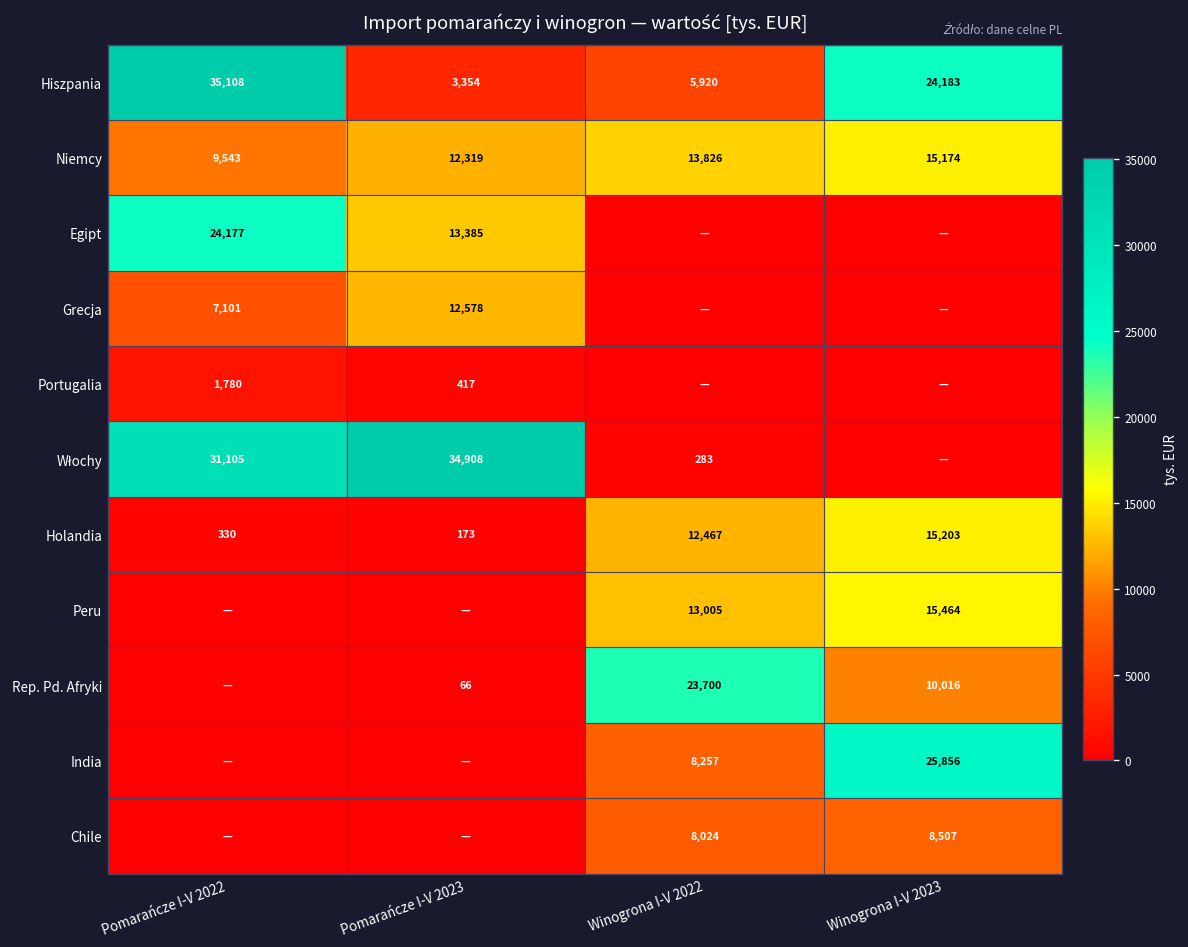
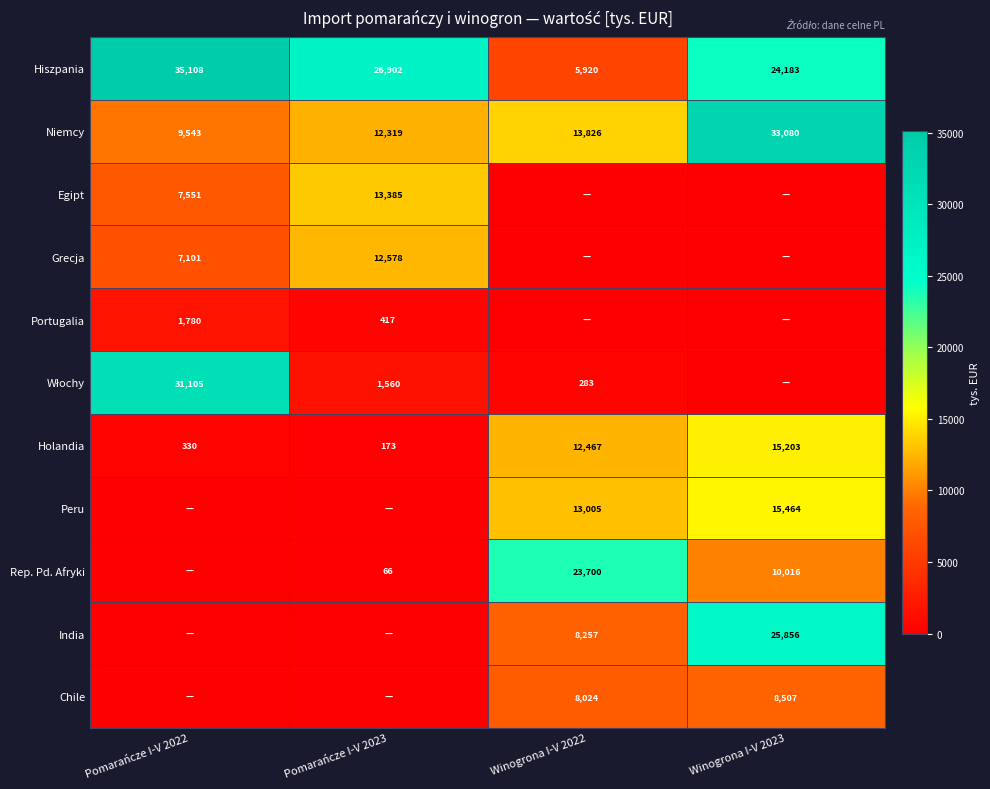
Hiszpania, Pomarańcze I-V 2023: 3,354 -> 26,902
Niemcy, Winogrona I-V 2023: 15,174 -> 33,080
Egipt, Pomarańcze I-V 2022: 24,177 -> 7,551
Włochy, Pomarańcze I-V 2023: 34,908 -> 1,560
